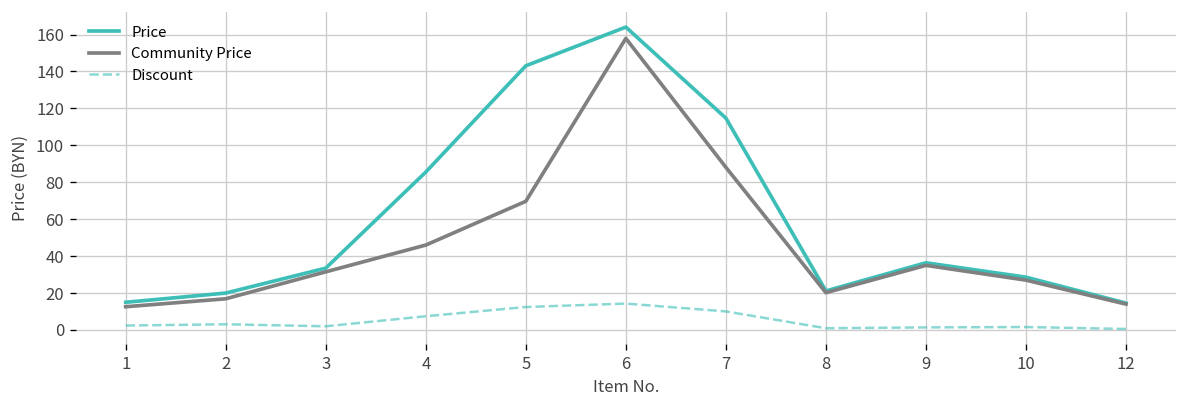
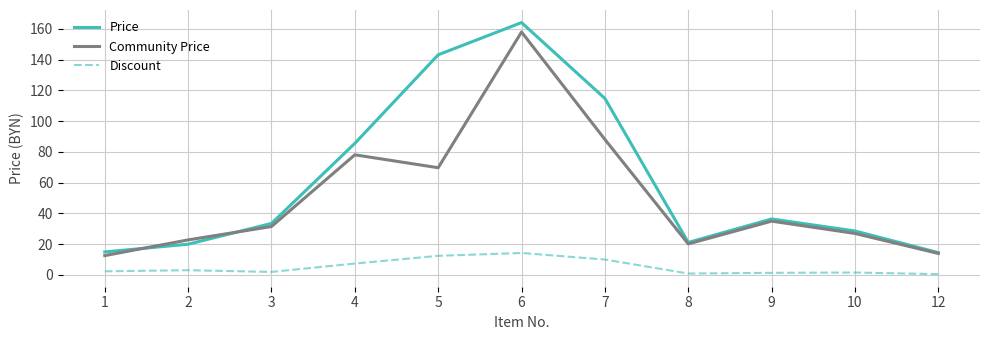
Community Price, 2: 17 -> 23
Community Price, 4: 46 -> 78
